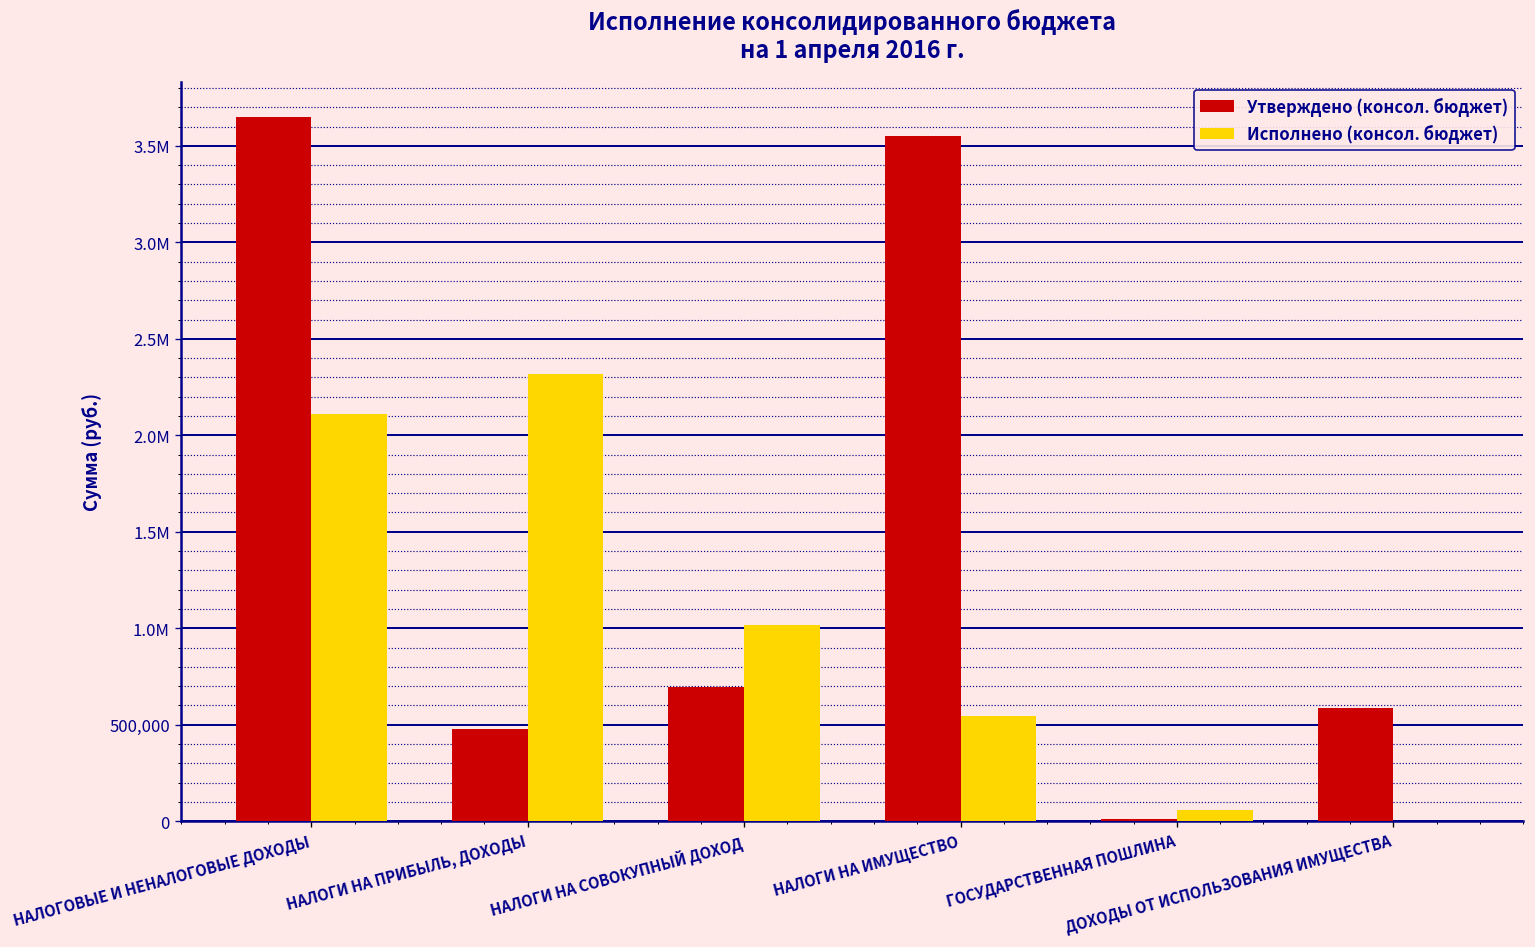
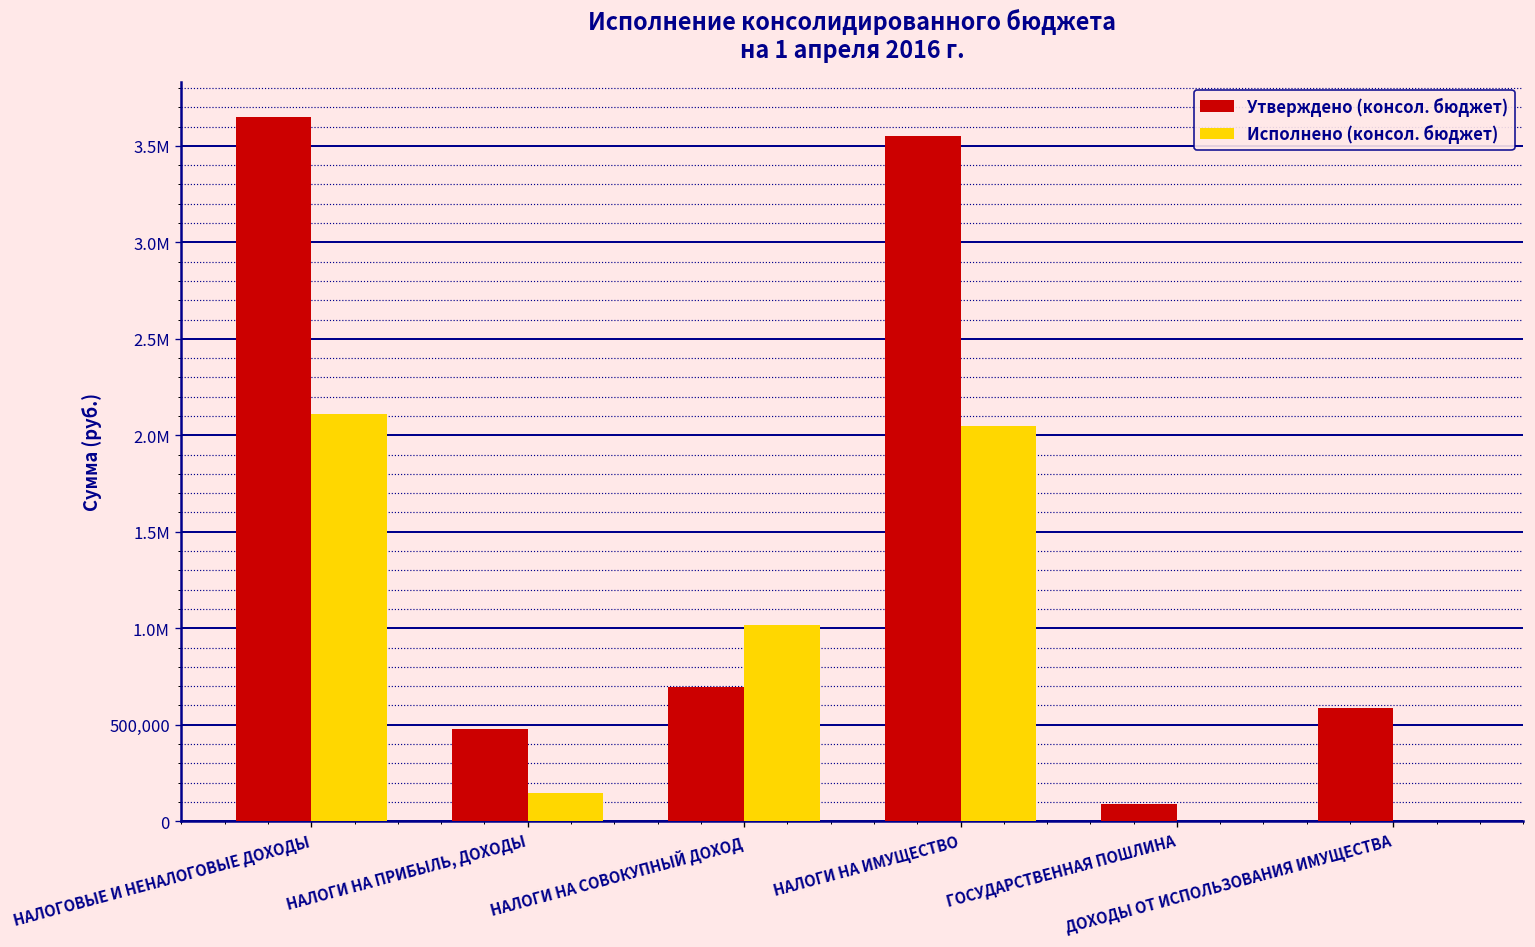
Исполнено (консол. бюджет), НАЛОГИ НА ПРИБЫЛЬ, ДОХОДЫ: 2,320,000 -> 150,000
Исполнено (консол. бюджет), НАЛОГИ НА ИМУЩЕСТВО: 550,000 -> 2,050,000
Утверждено (консол. бюджет), ГОСУДАРСТВЕННАЯ ПОШЛИНА: 10,000 -> 90,000
Исполнено (консол. бюджет), ГОСУДАРСТВЕННАЯ ПОШЛИНА: 60,000 -> 0
